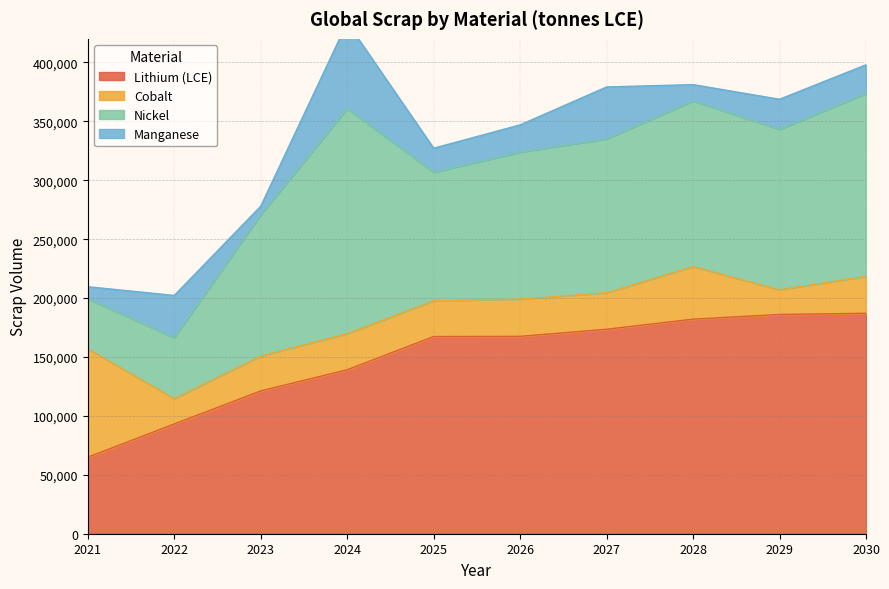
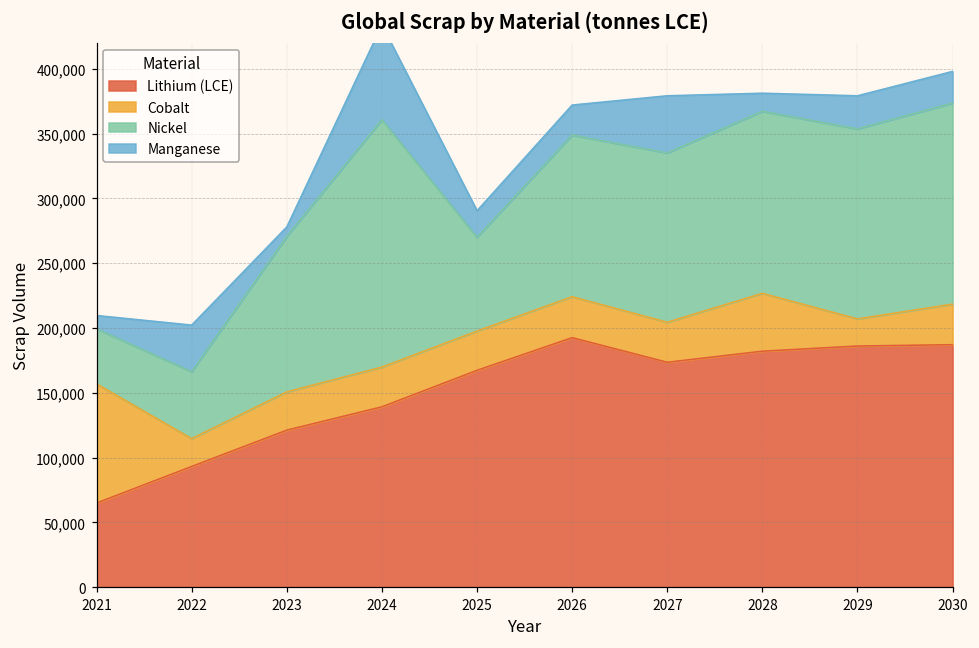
Nickel, 2025: 109,000 -> 72,000
Lithium (LCE), 2026: 168,000 -> 193,000
Nickel, 2029: 136,000 -> 147,000
